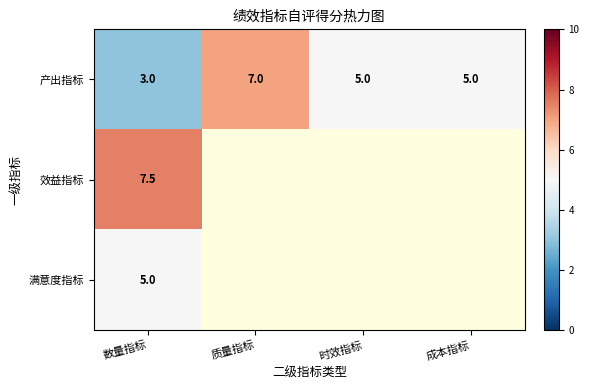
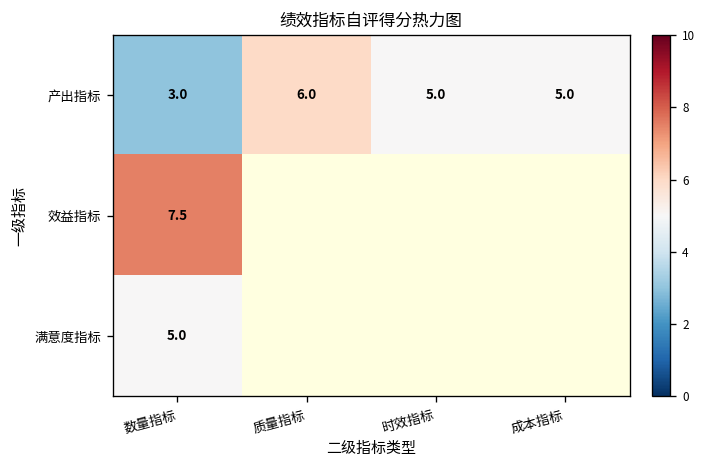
产出指标, 质量指标: 7.0 -> 6.0
